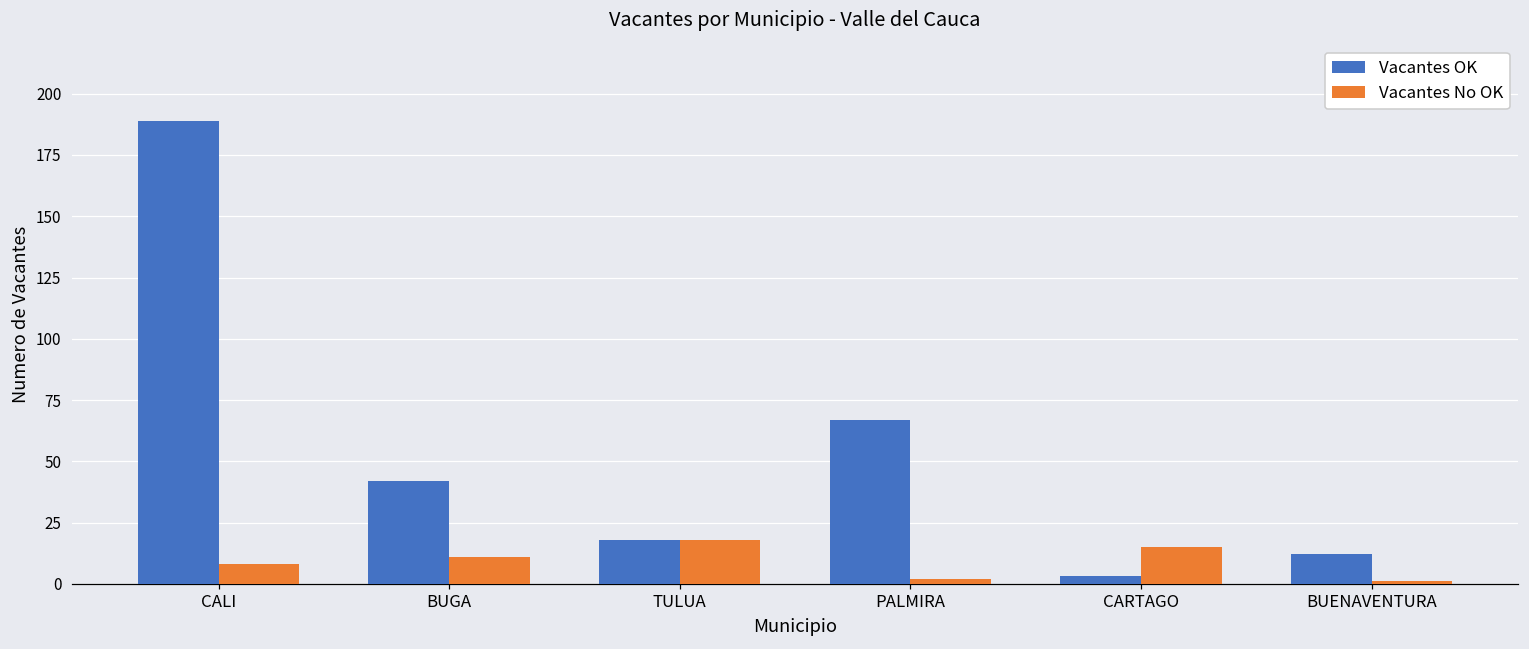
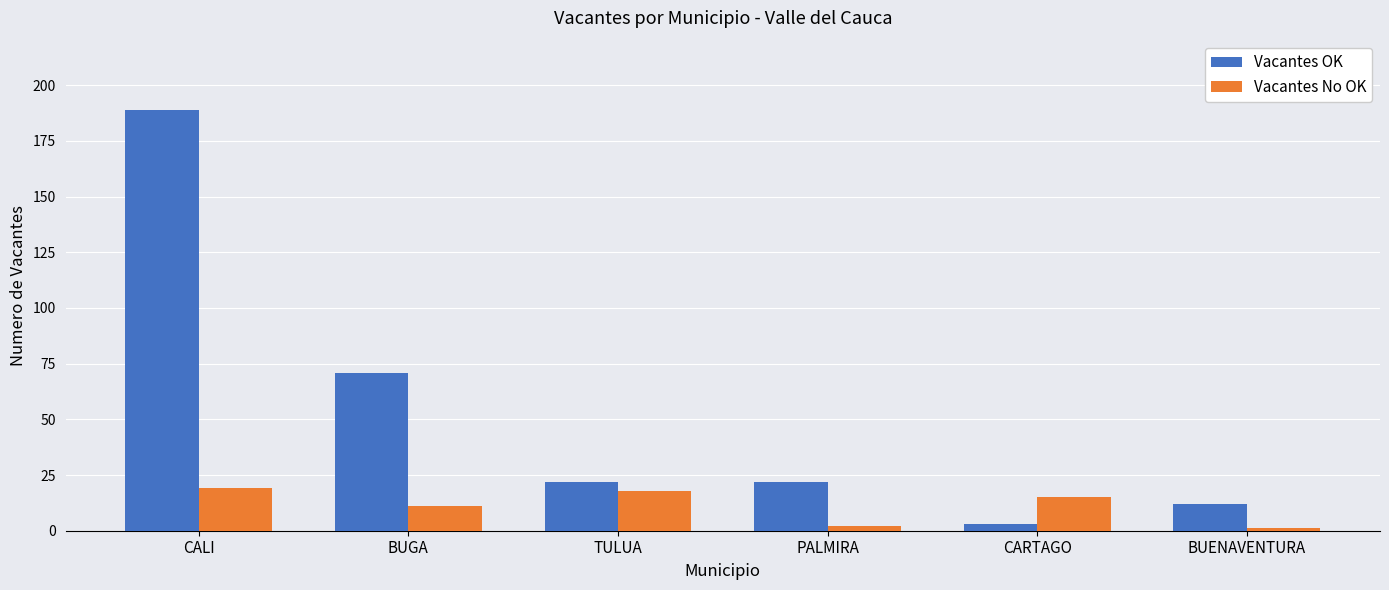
Vacantes No OK, CALI: 8 -> 19
Vacantes OK, BUGA: 42 -> 71
Vacantes OK, TULUA: 18 -> 22
Vacantes OK, PALMIRA: 67 -> 22
